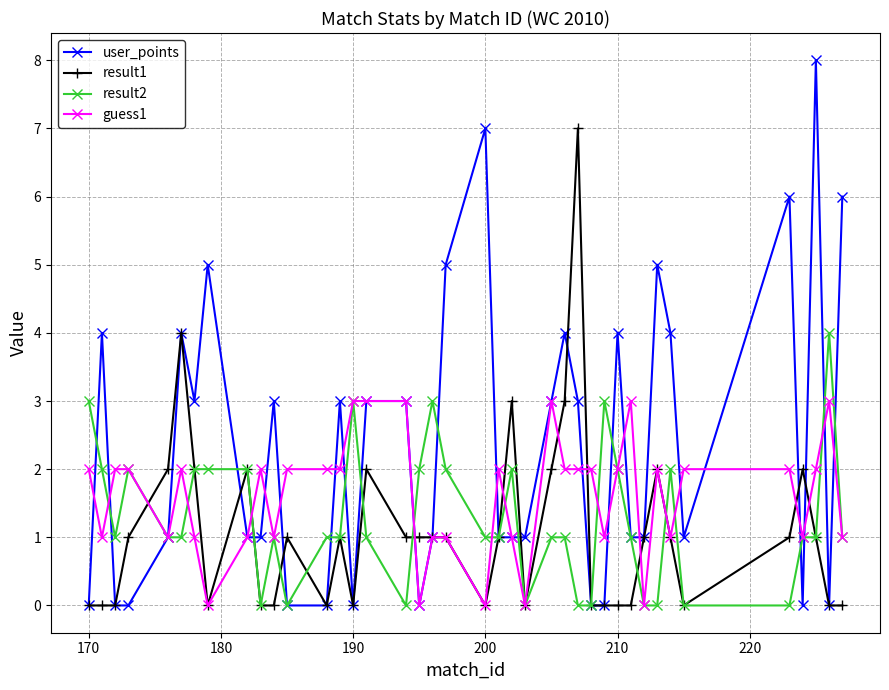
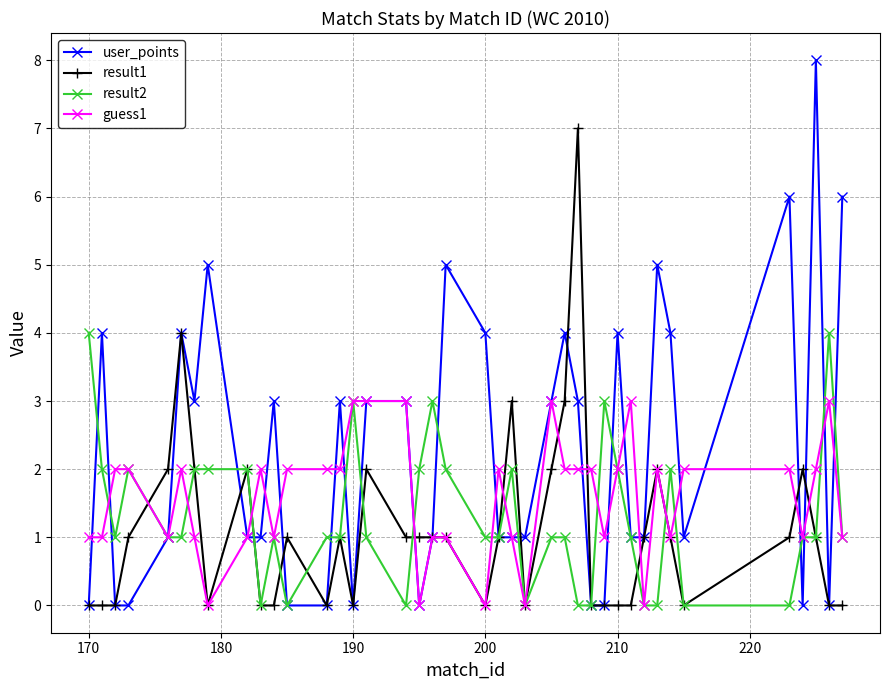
result2, 170: 3 -> 4
guess1, 170: 2 -> 1
user_points, 200: 7 -> 4
